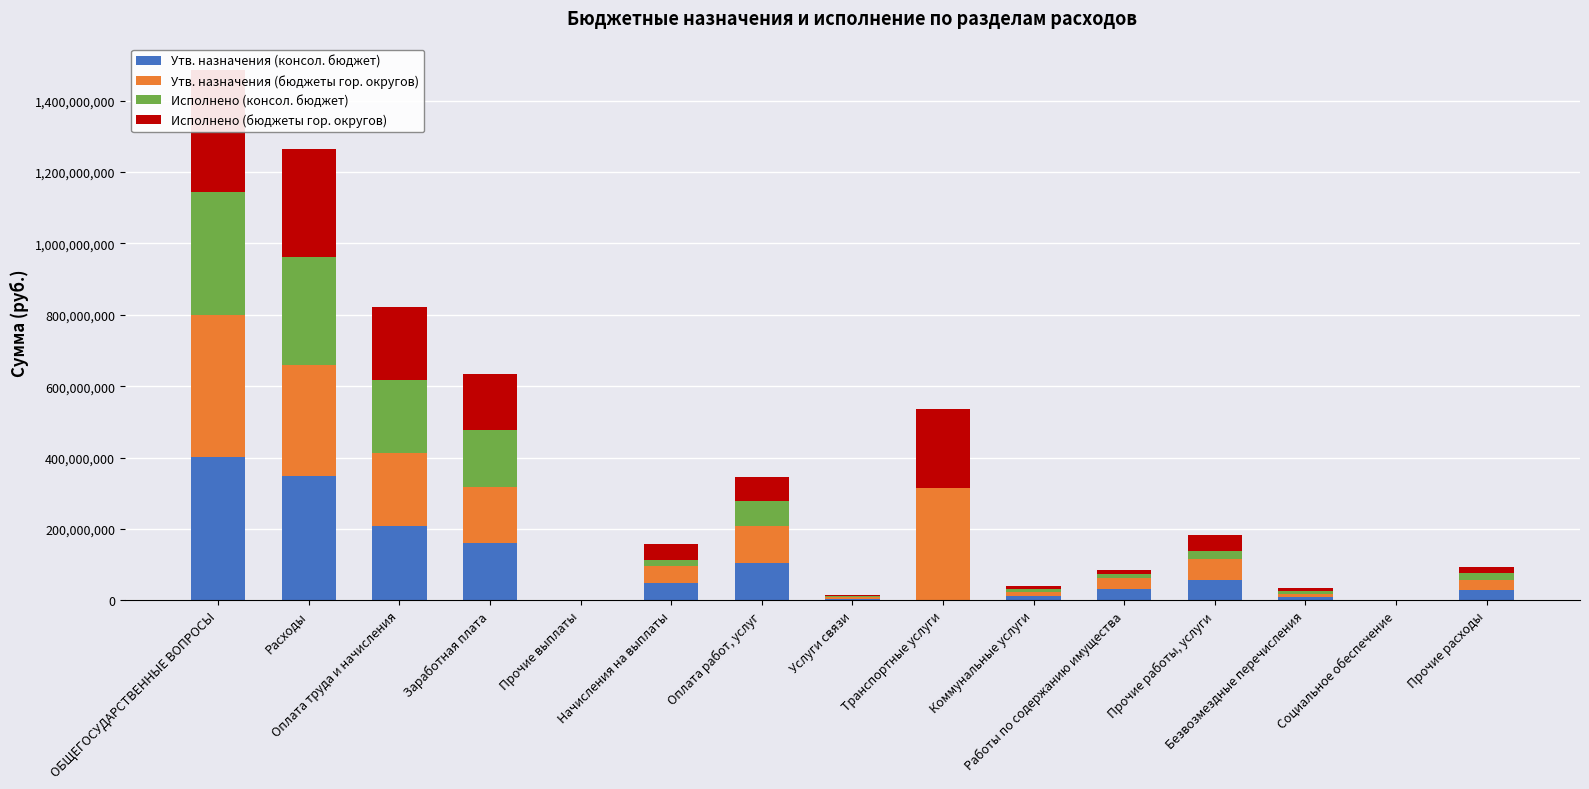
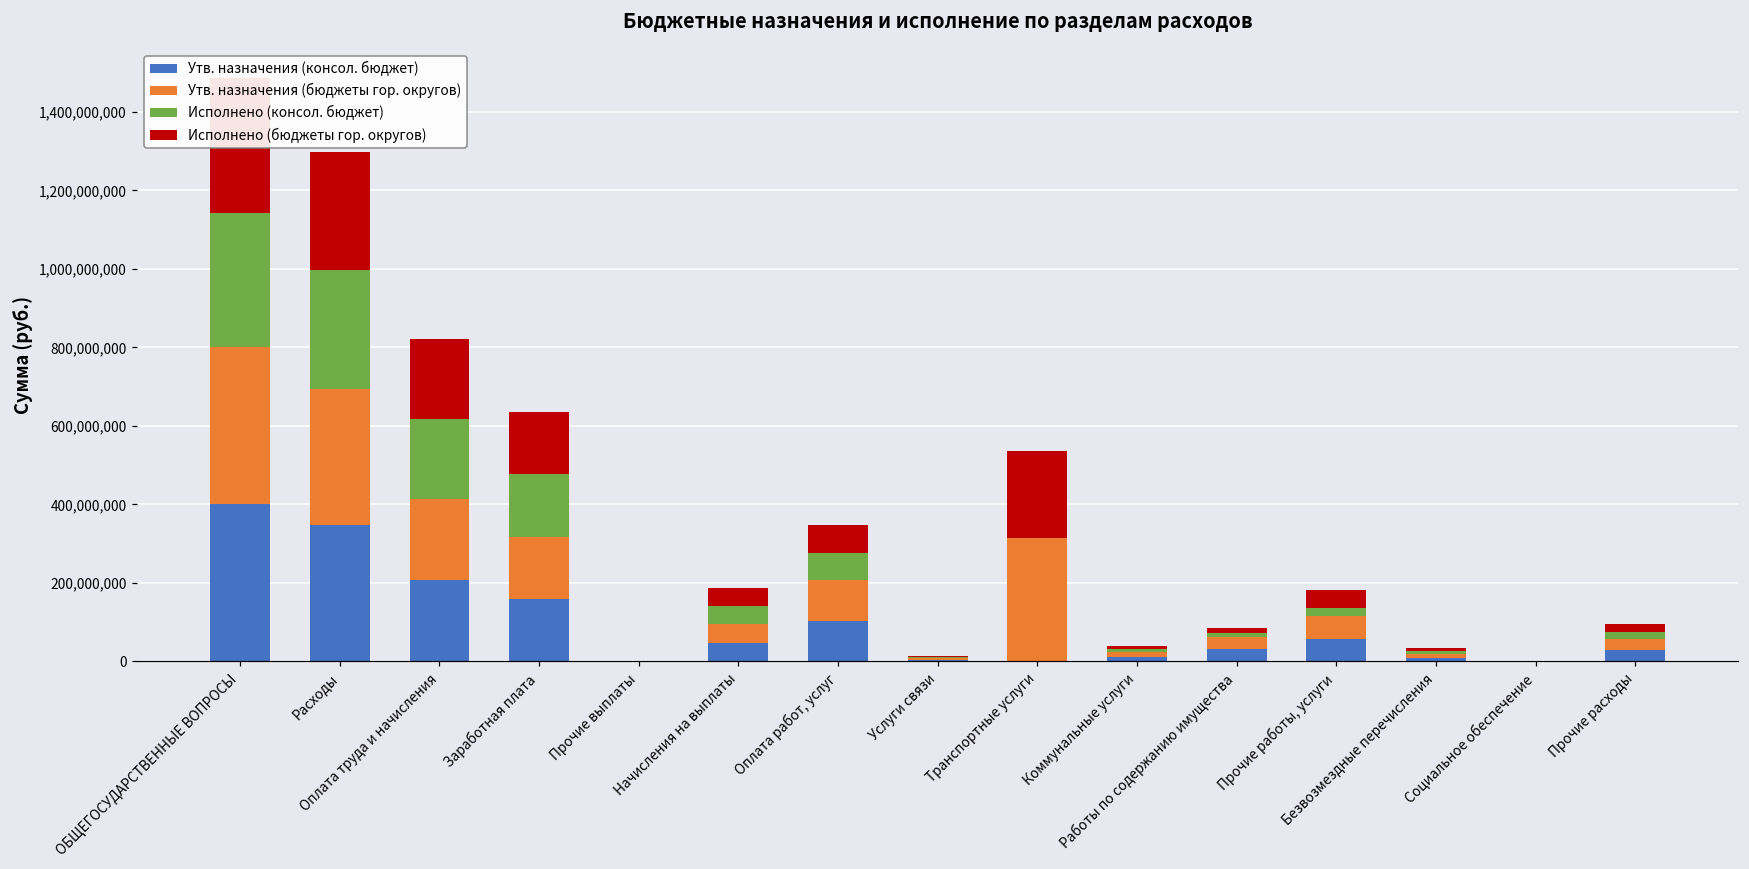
Утв. назначения (бюджеты гор. округов), Расходы: 310,000,000 -> 350,000,000
Исполнено (консол. бюджет), Начисления на выплаты: 20,000,000 -> 50,000,000
